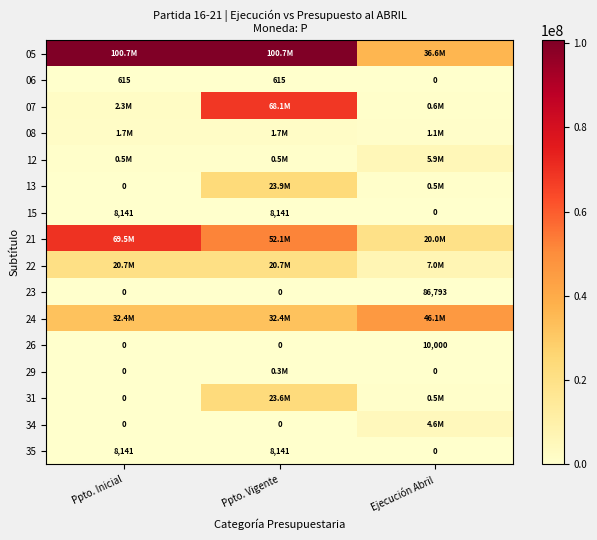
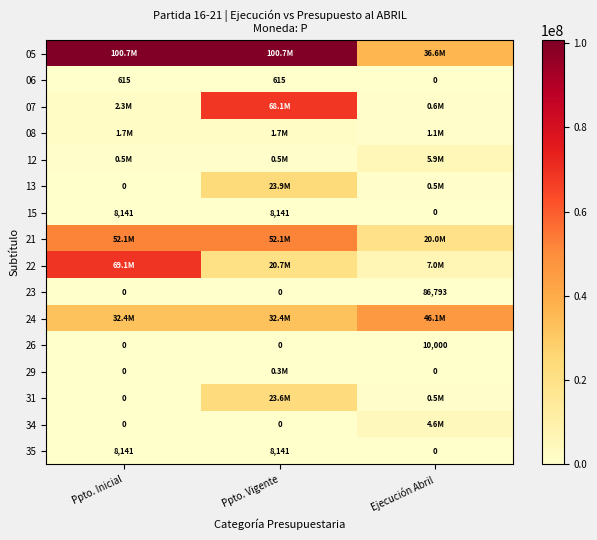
21, Ppto. Inicial: 69.5M -> 52.1M
22, Ppto. Inicial: 20.7M -> 69.1M
